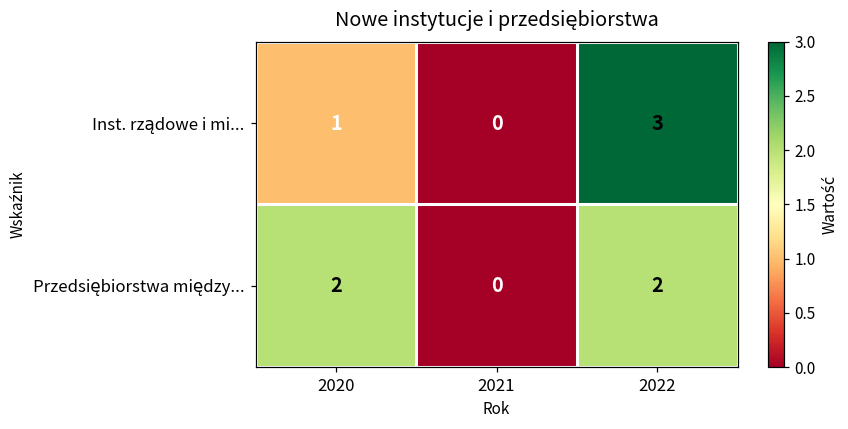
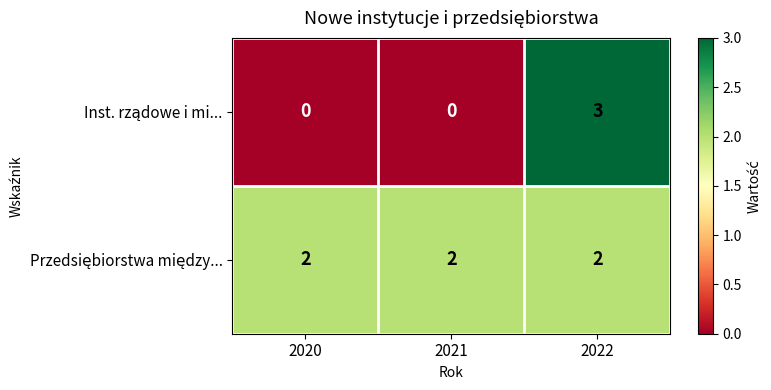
Inst. rządowe i mi..., 2020: 1 -> 0
Przedsiębiorstwa między..., 2021: 0 -> 2
